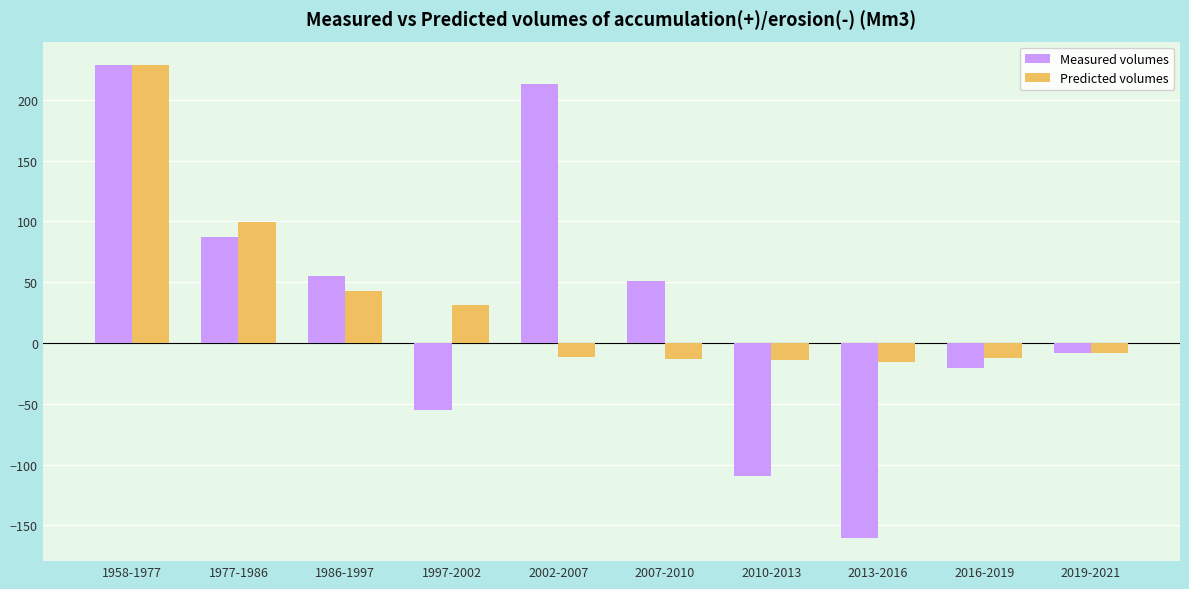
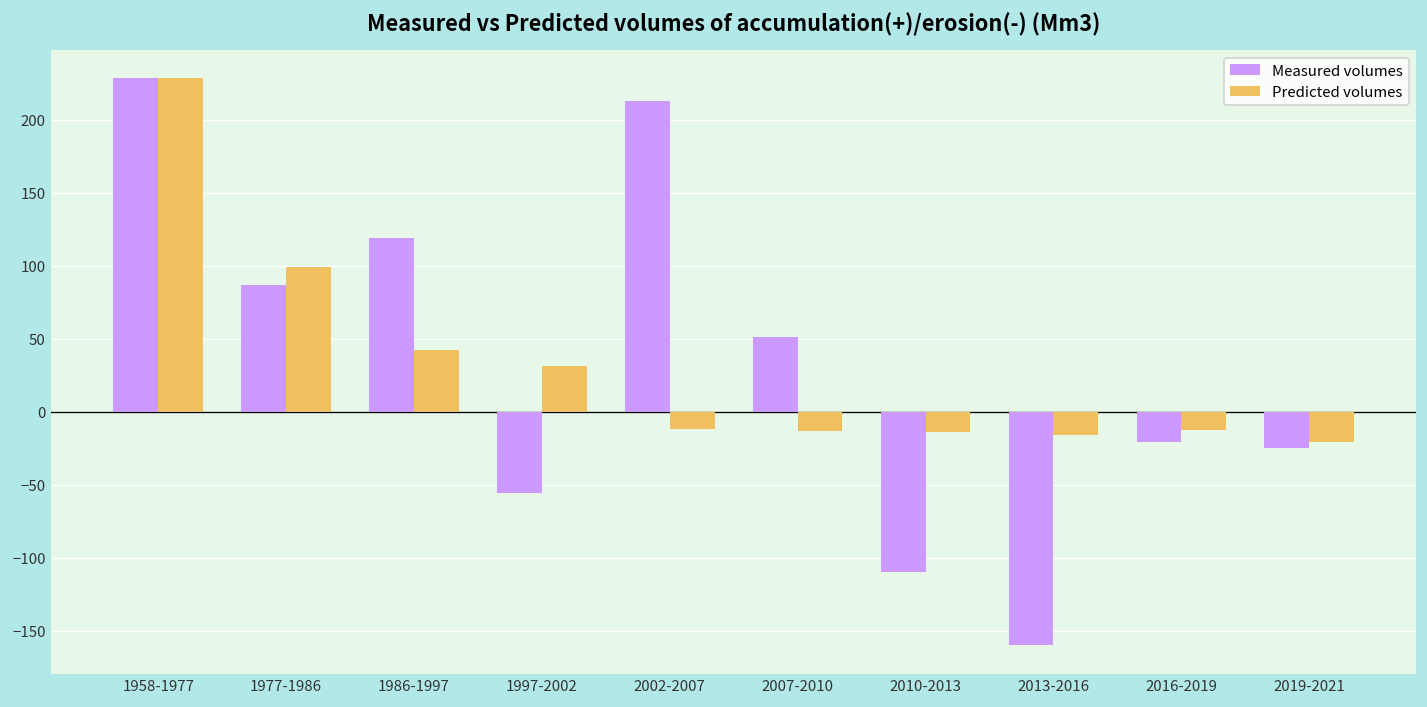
Measured volumes, 1986-1997: 55 -> 119
Measured volumes, 2019-2021: -8 -> -25
Predicted volumes, 2019-2021: -8 -> -21
